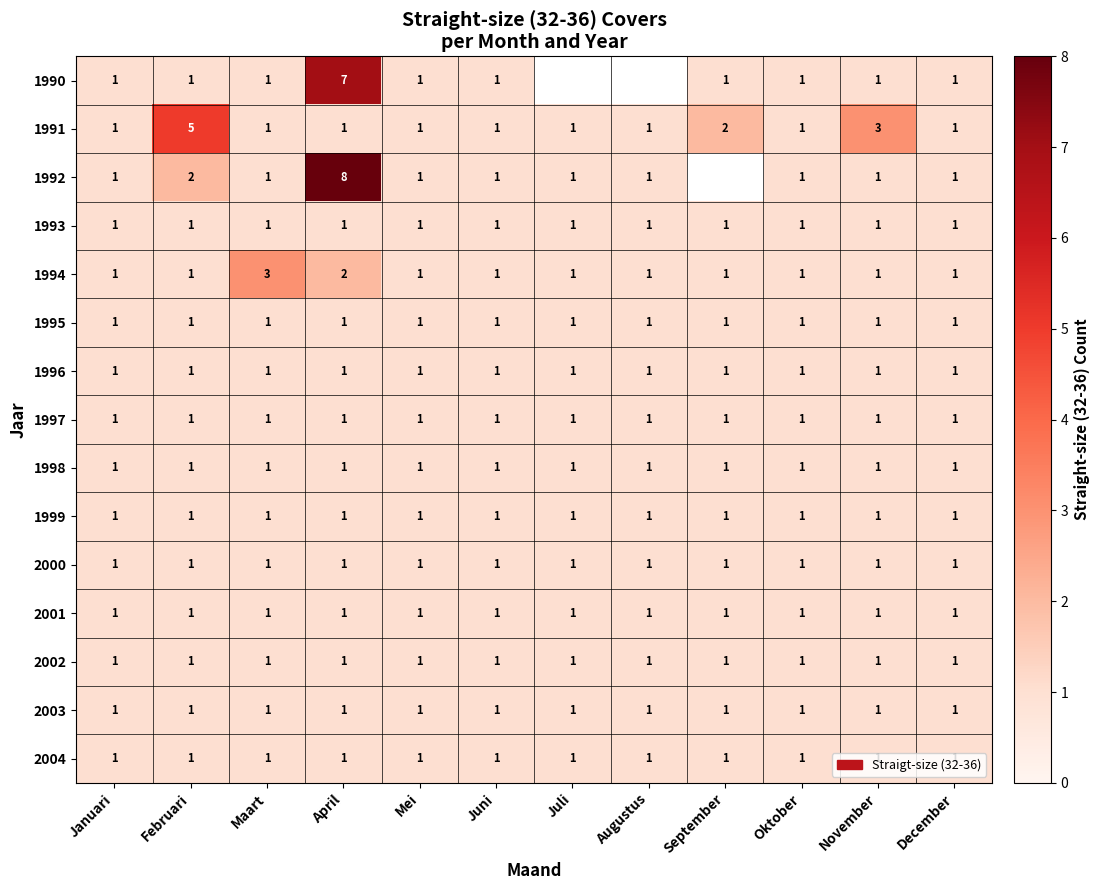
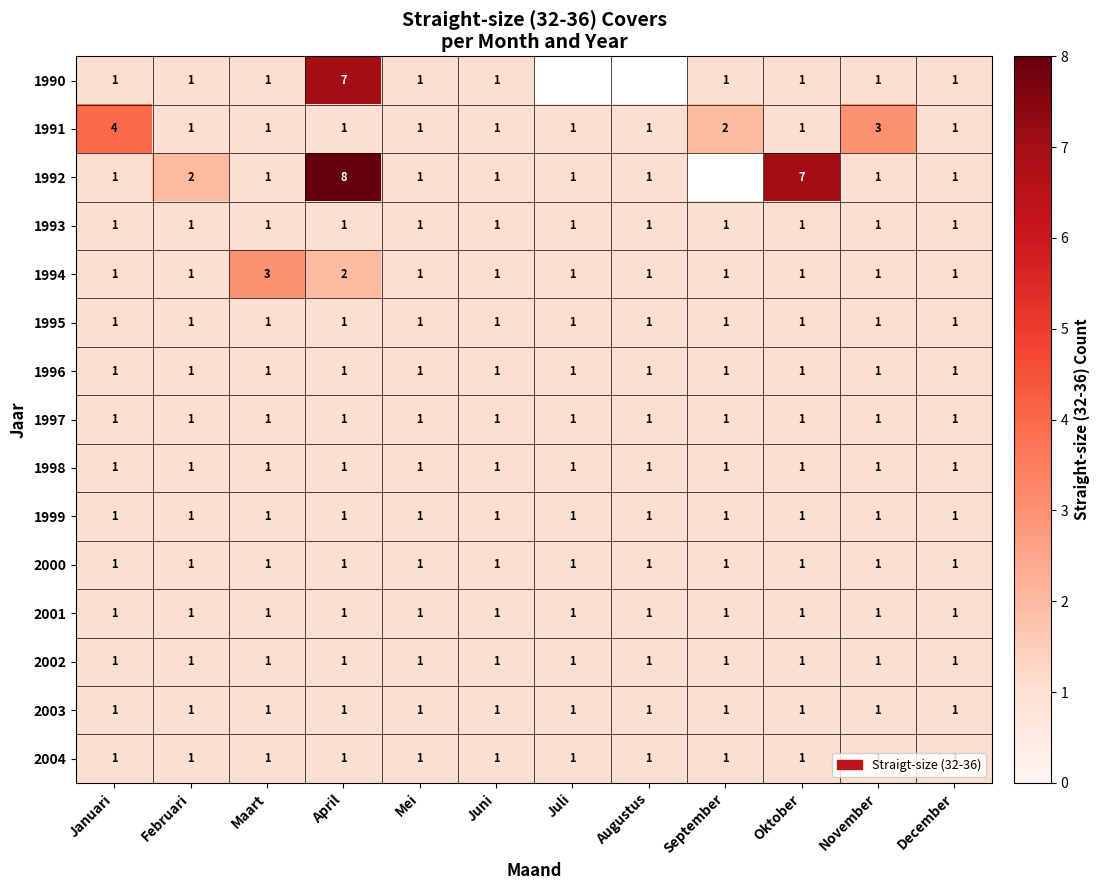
1991, Januari: 1 -> 4
1991, Februari: 5 -> 1
1992, Oktober: 1 -> 7
